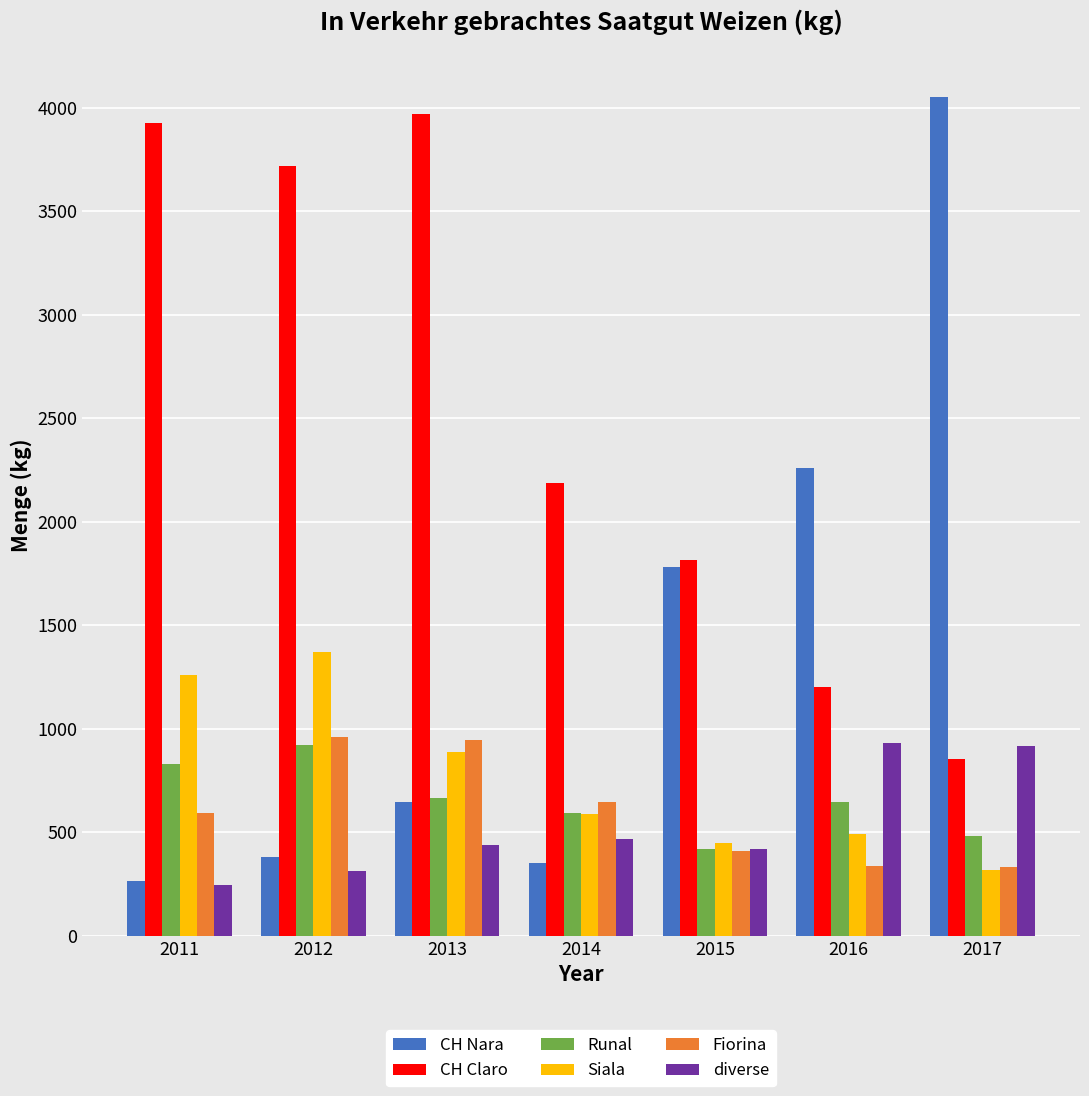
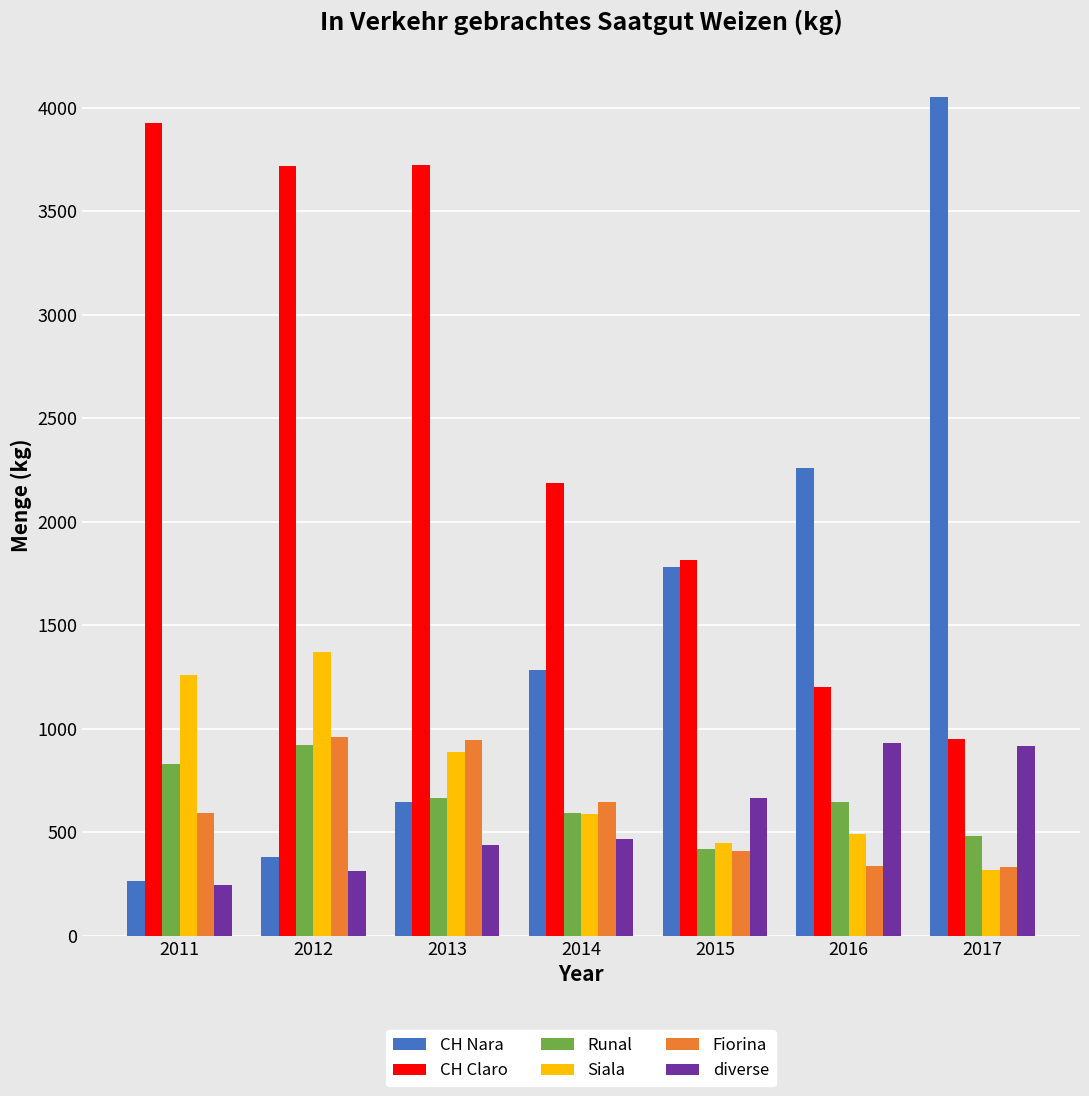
CH Claro, 2013: 3970 -> 3720
CH Nara, 2014: 350 -> 1290
diverse, 2015: 420 -> 670
CH Claro, 2017: 850 -> 950
